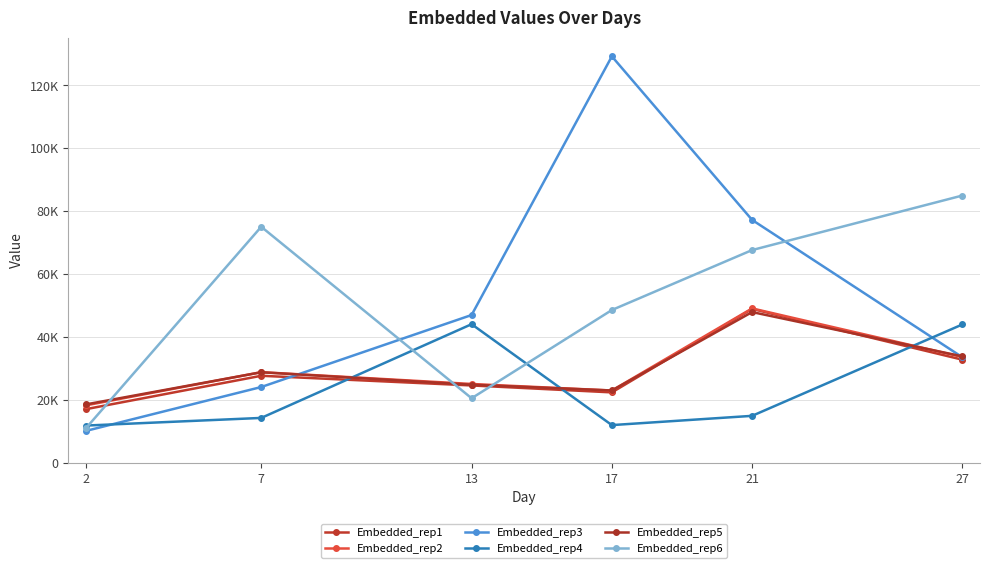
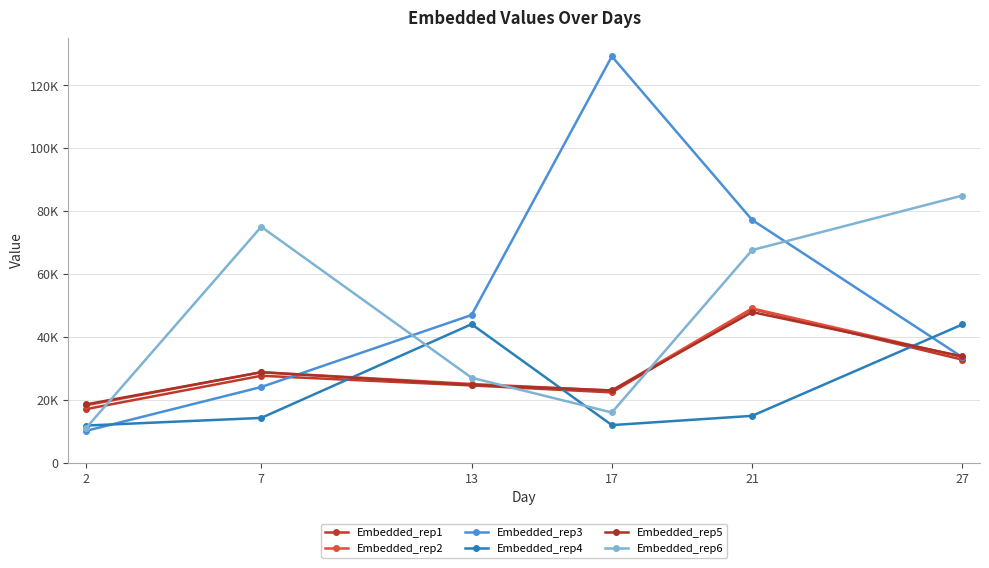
Embedded_rep6, 13: 20000 -> 27000
Embedded_rep6, 17: 49000 -> 16000
